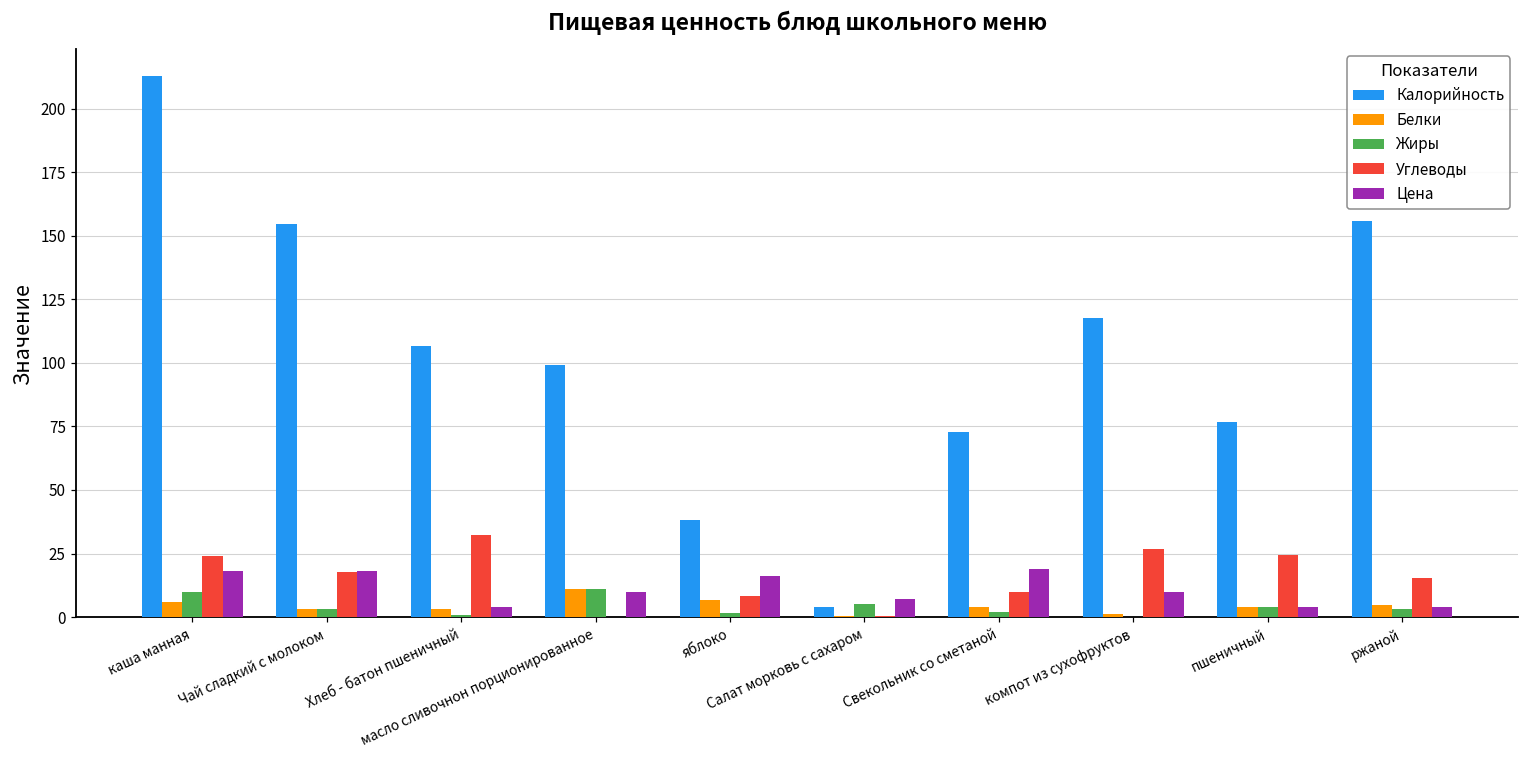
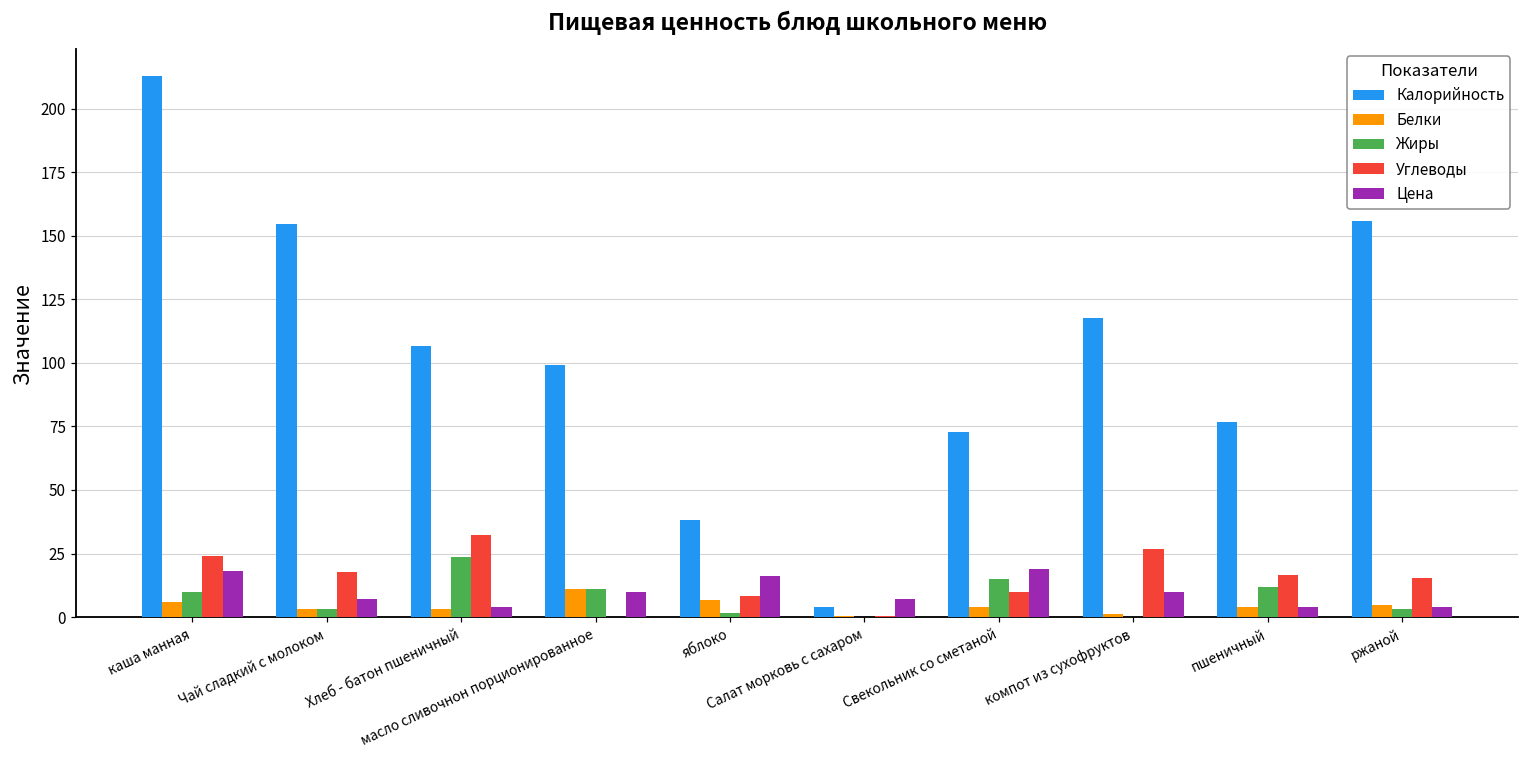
Цена, Чай сладкий с молоком: 18 -> 7
Жиры, Хлеб - батон пшеничный: 1 -> 23
Жиры, Салат морковь с сахаром: 5 -> 0
Жиры, Свекольник со сметаной: 2 -> 15
Жиры, пшеничный: 4 -> 12
Углеводы, пшеничный: 25 -> 17
